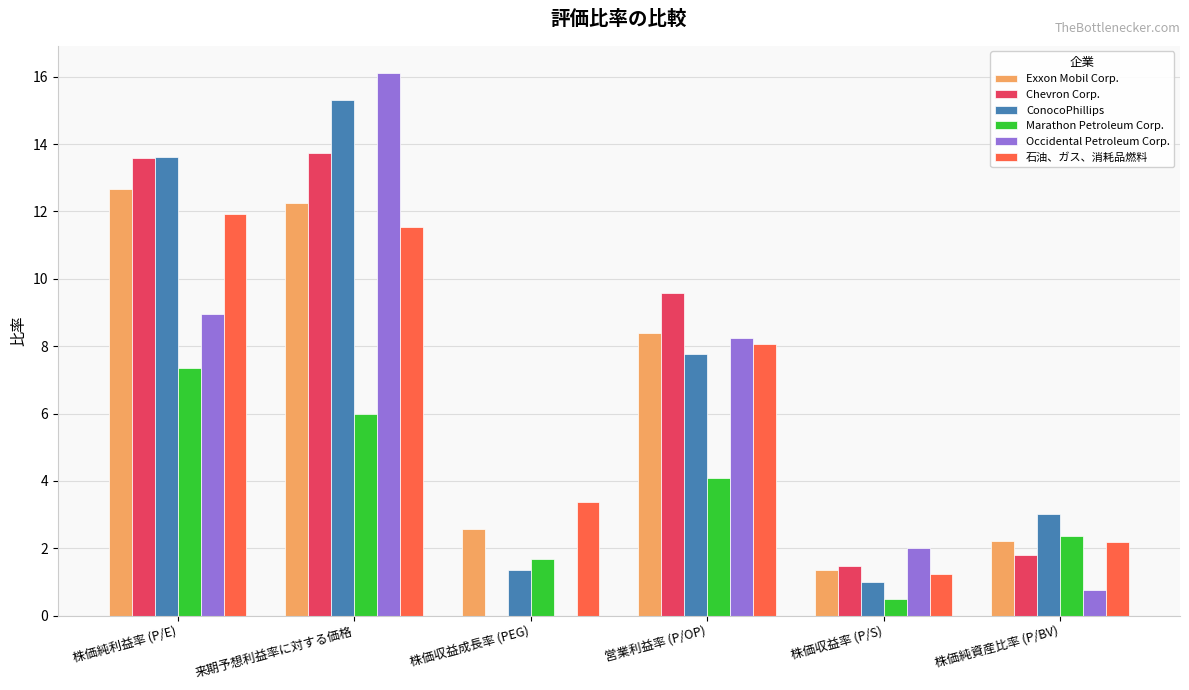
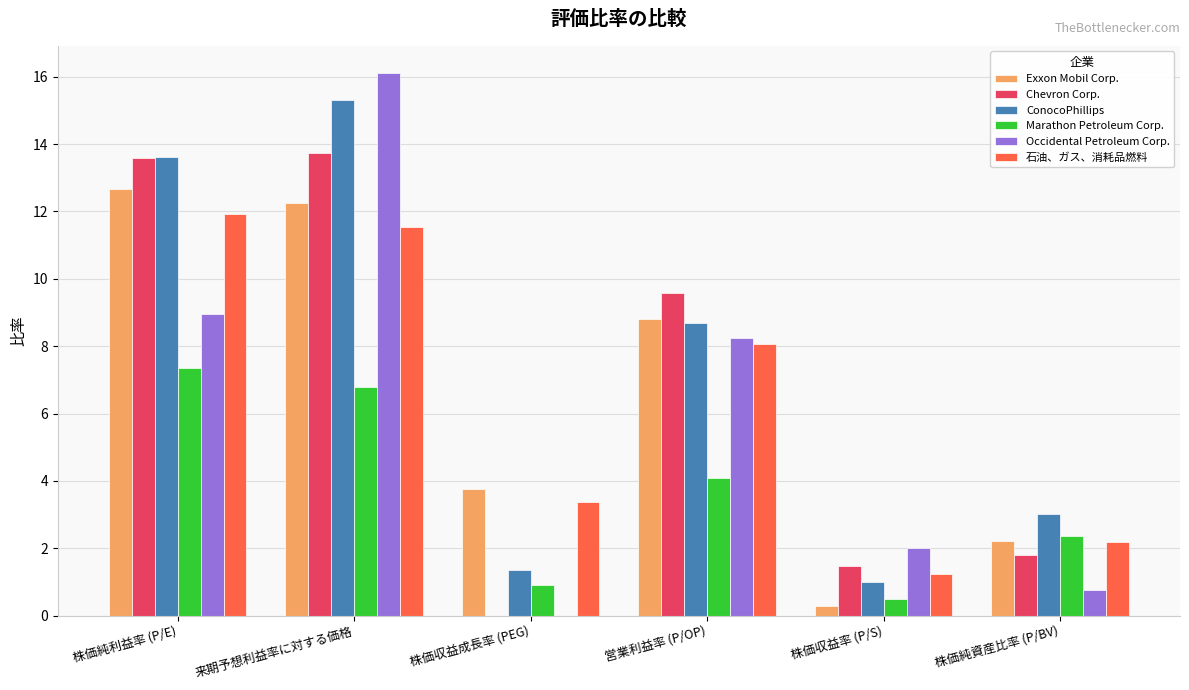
Marathon Petroleum Corp., 来期予想利益率に対する価格: 6.0 -> 6.8
Exxon Mobil Corp., 株価収益成長率 (PEG): 2.6 -> 3.8
Marathon Petroleum Corp., 株価収益成長率 (PEG): 1.7 -> 0.9
Exxon Mobil Corp., 営業利益率 (P/OP): 8.4 -> 8.8
ConocoPhillips, 営業利益率 (P/OP): 7.8 -> 8.7
Exxon Mobil Corp., 株価収益率 (P/S): 1.4 -> 0.3
